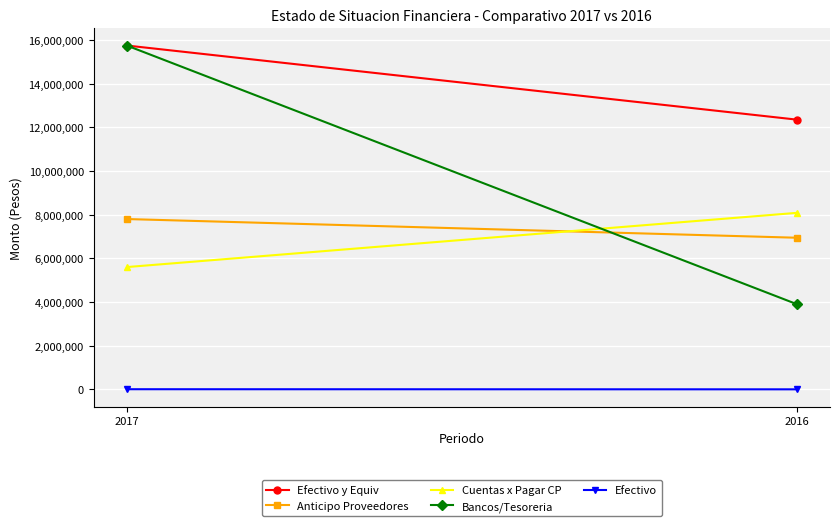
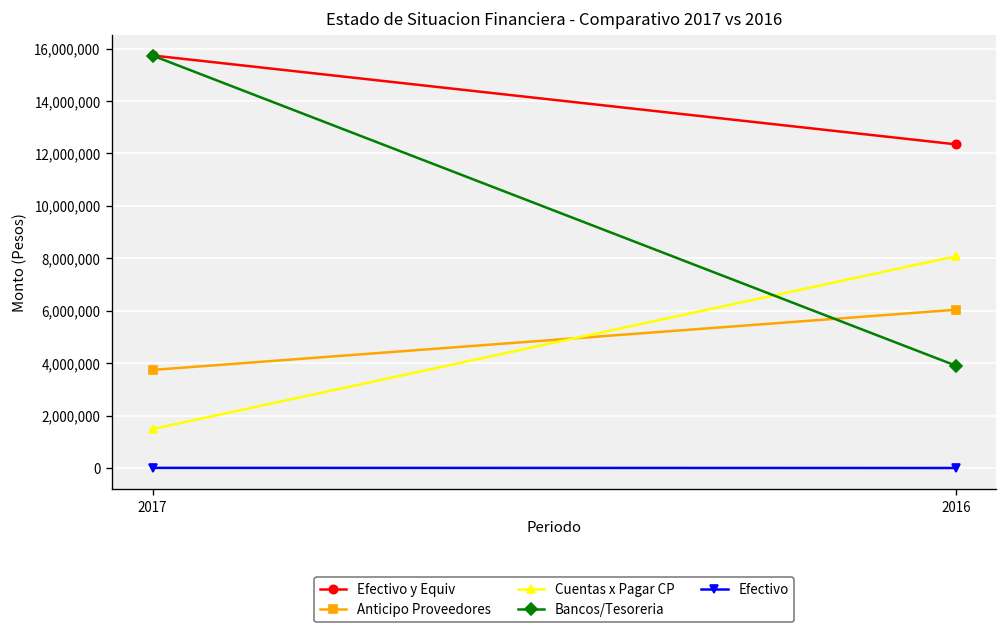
Anticipo Proveedores, 2017: 7,800,000 -> 3,700,000
Cuentas x Pagar CP, 2017: 5,600,000 -> 1,500,000
Anticipo Proveedores, 2016: 6,900,000 -> 6,000,000
